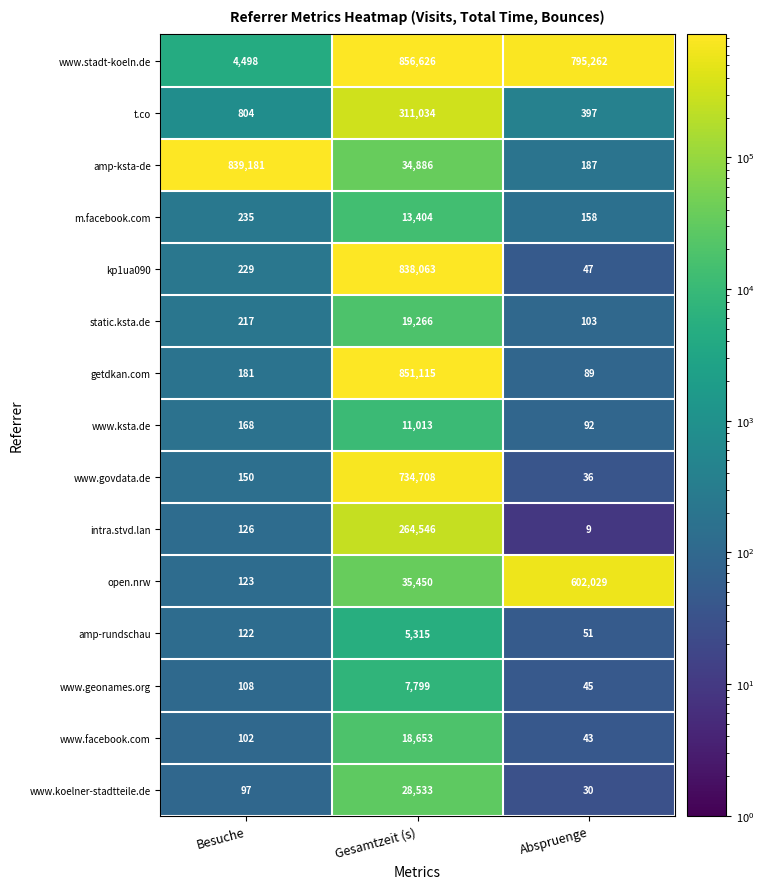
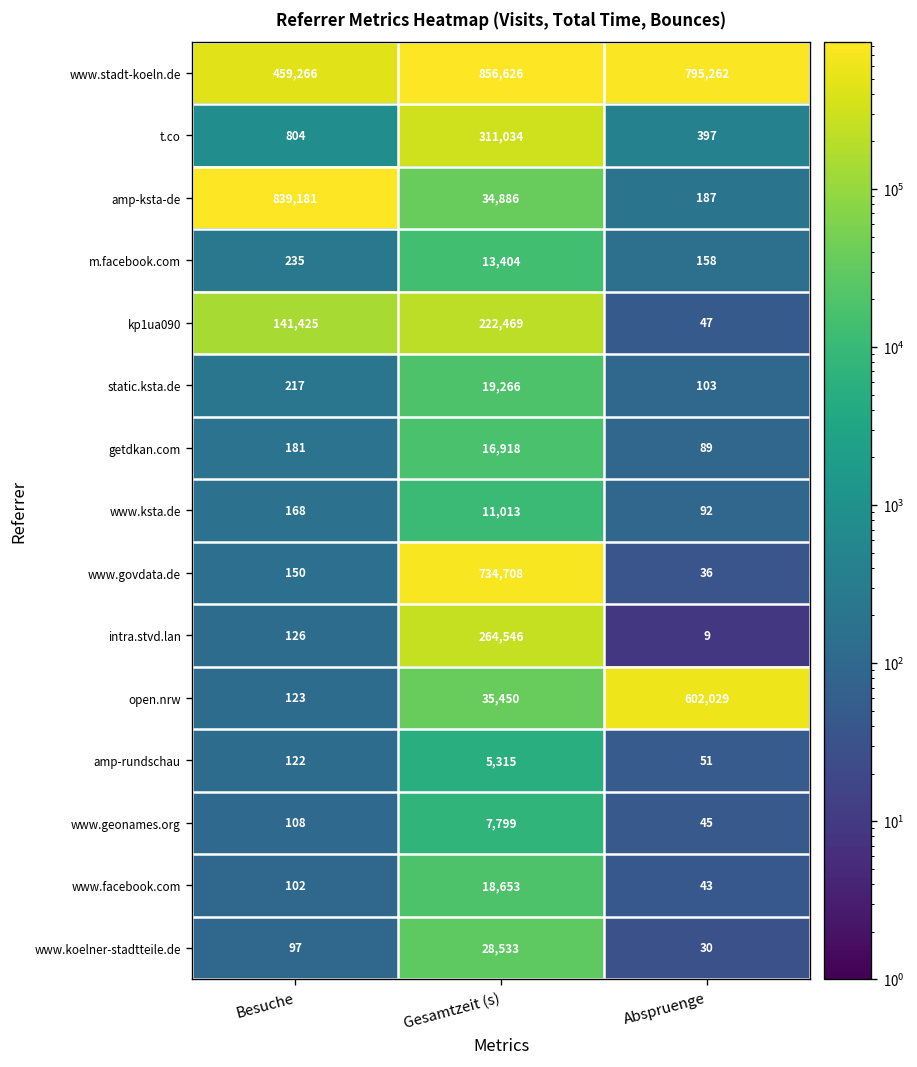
www.stadt-koeln.de, Besuche: 4,498 -> 459,266
kp1ua090, Besuche: 229 -> 141,425
kp1ua090, Gesamtzeit (s): 838,063 -> 222,469
getdkan.com, Gesamtzeit (s): 851,115 -> 16,918
